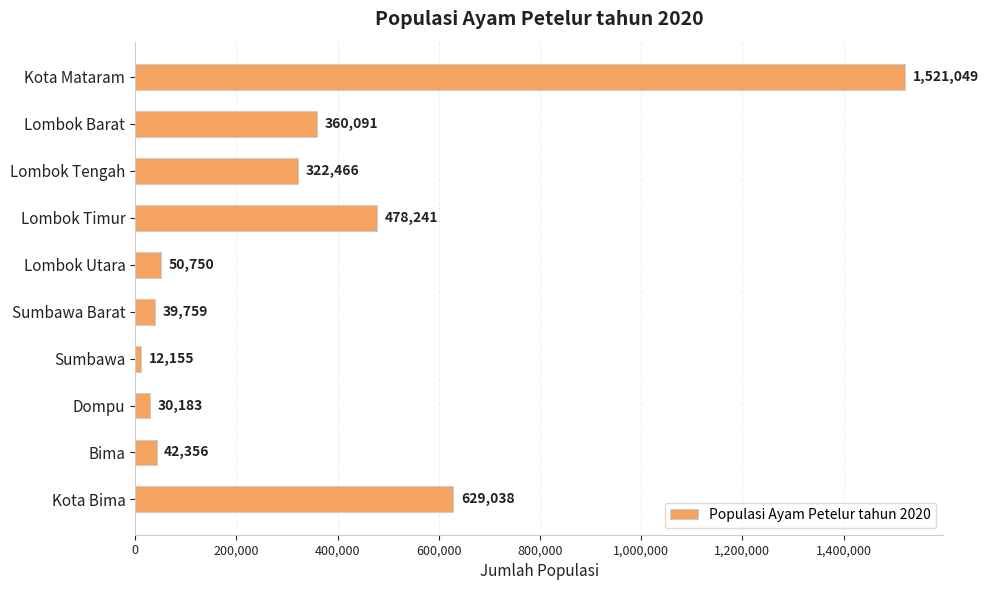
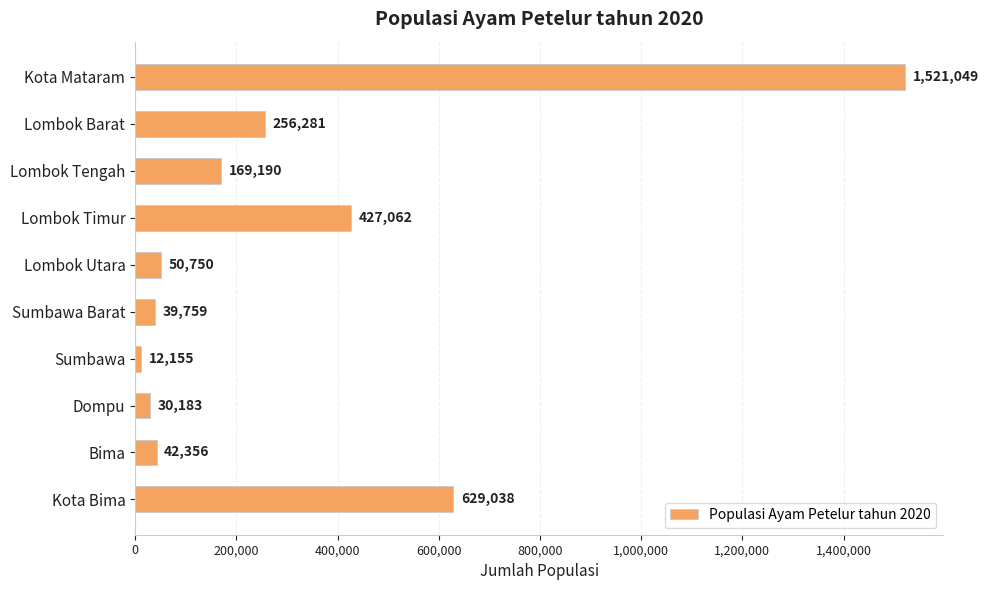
Lombok Barat: 360,091 -> 256,281
Lombok Tengah: 322,466 -> 169,190
Lombok Timur: 478,241 -> 427,062
